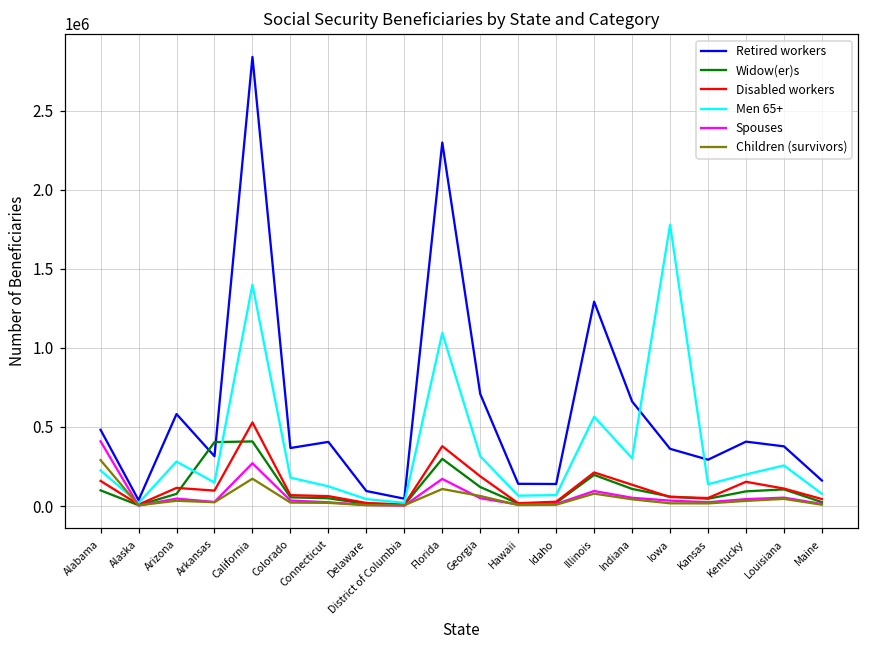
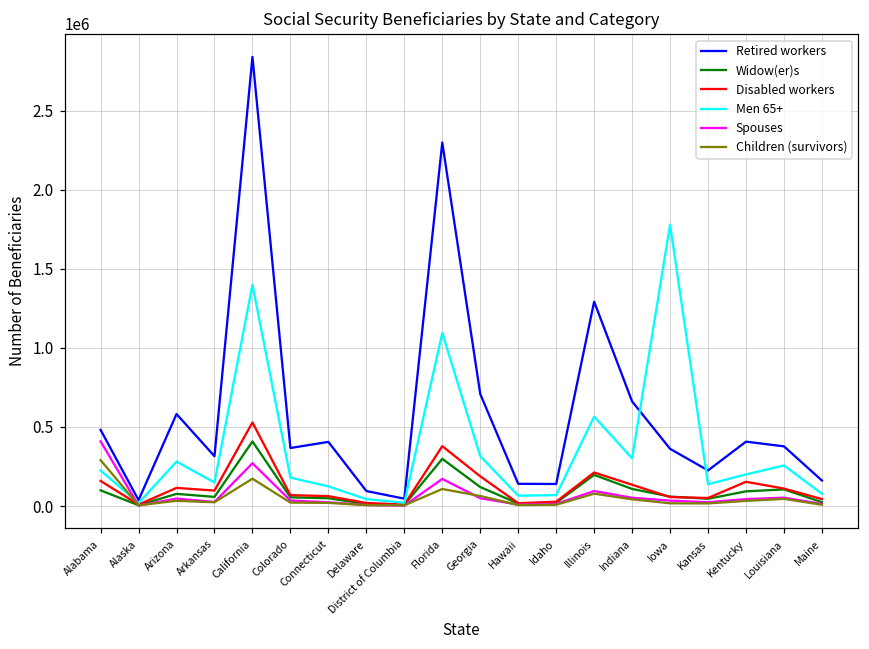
Widow(er)s, Arkansas: 400000 -> 60000
Retired workers, Kansas: 290000 -> 230000
